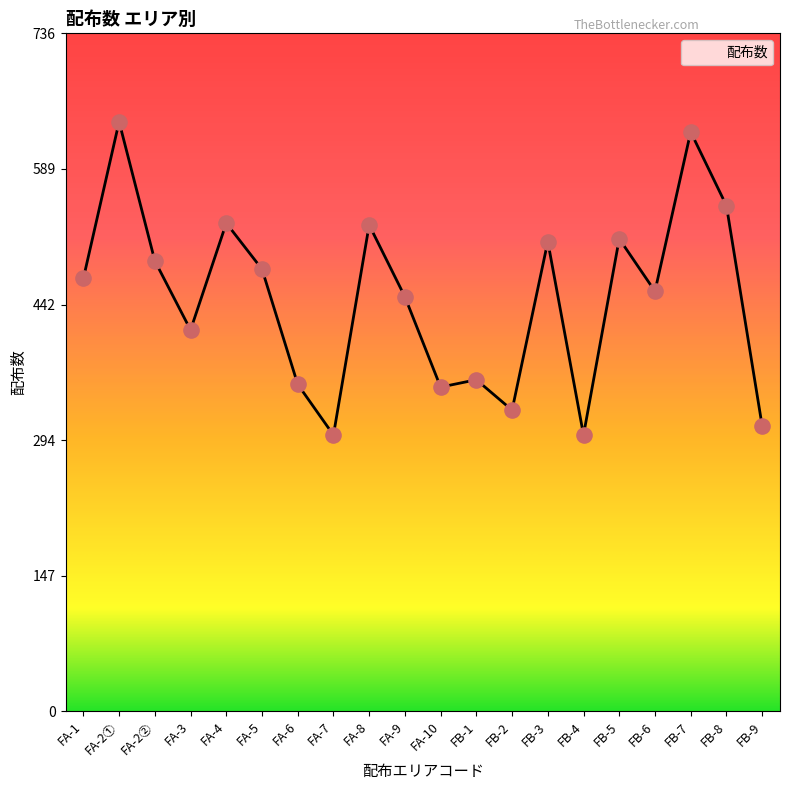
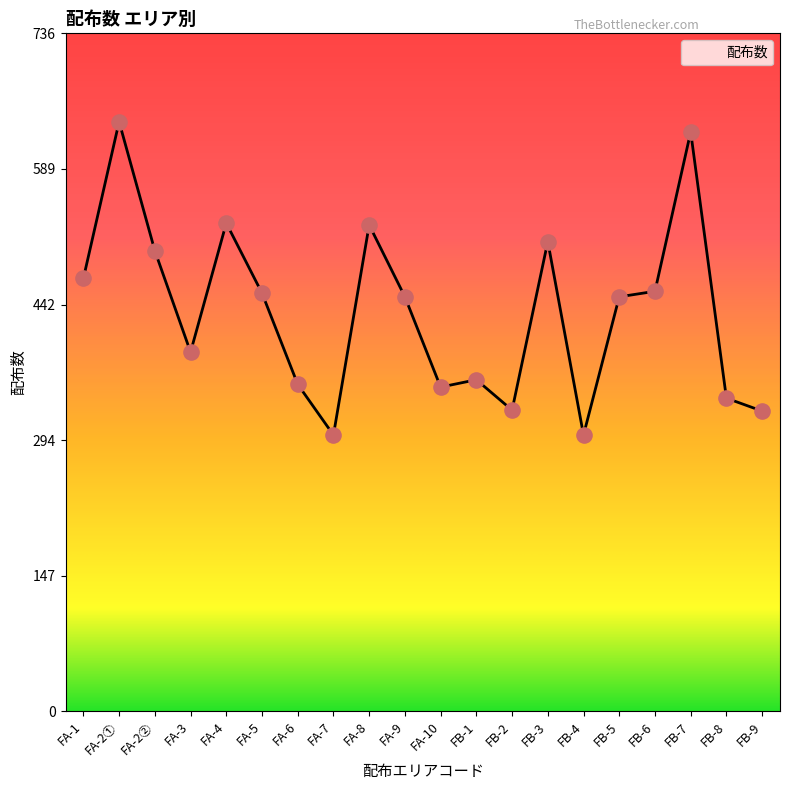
FA-2②: 490 -> 500
FA-3: 410 -> 390
FA-5: 480 -> 450
FB-5: 510 -> 450
FB-8: 550 -> 340
FB-9: 310 -> 330
